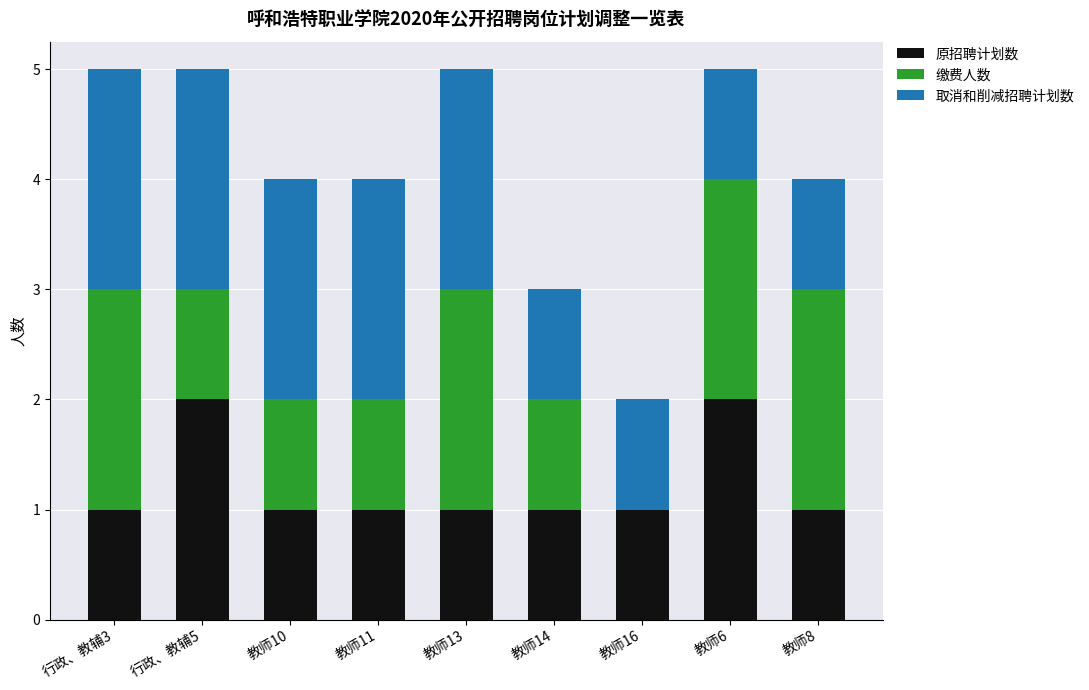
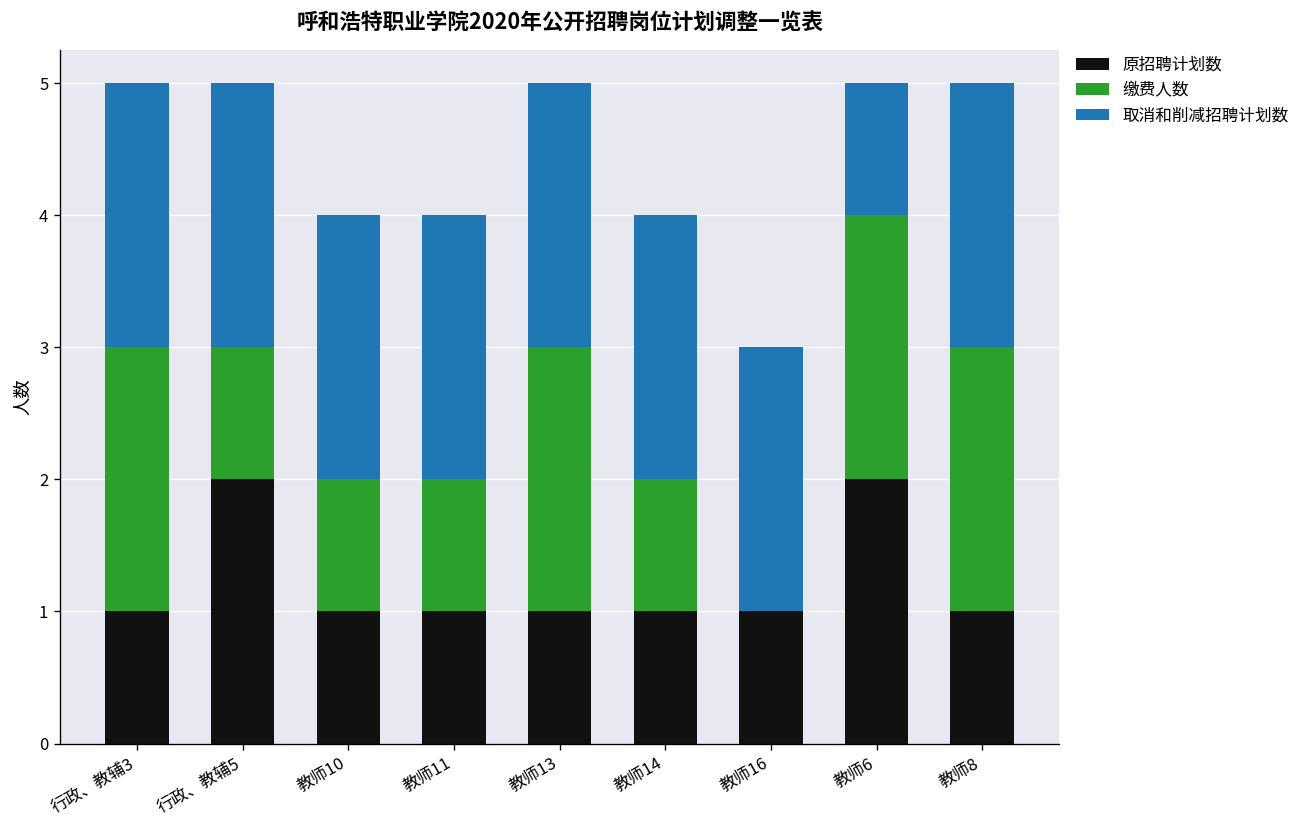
取消和削减招聘计划数, 教师14: 1 -> 2
取消和削减招聘计划数, 教师16: 1 -> 2
取消和削减招聘计划数, 教师8: 1 -> 2
